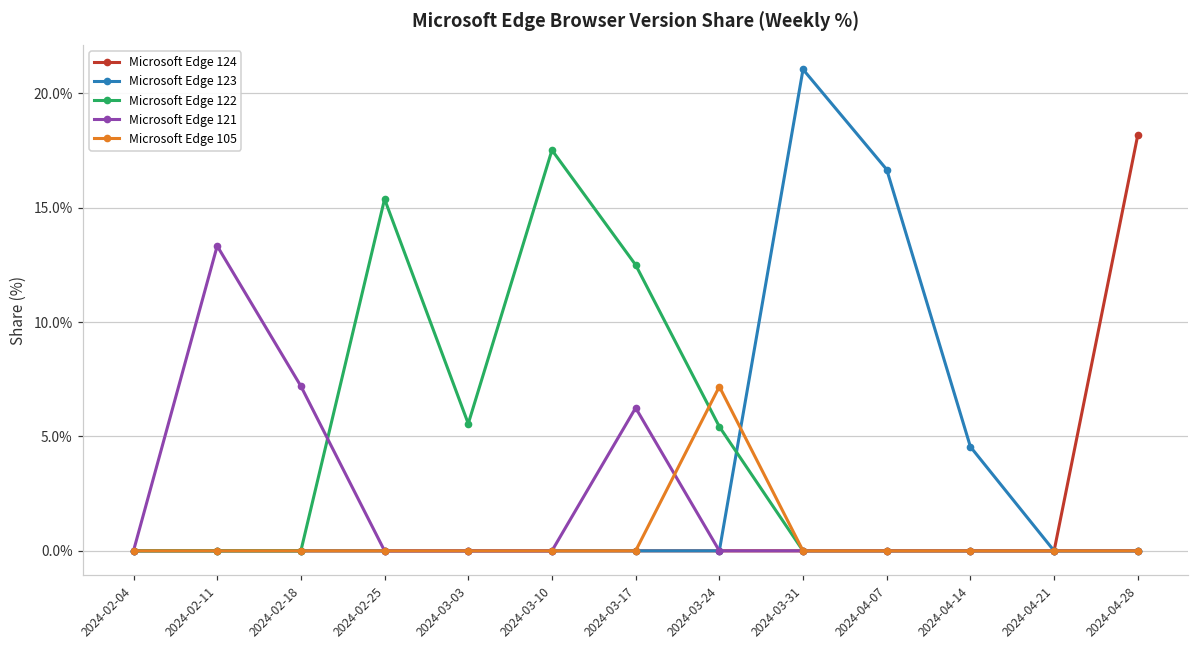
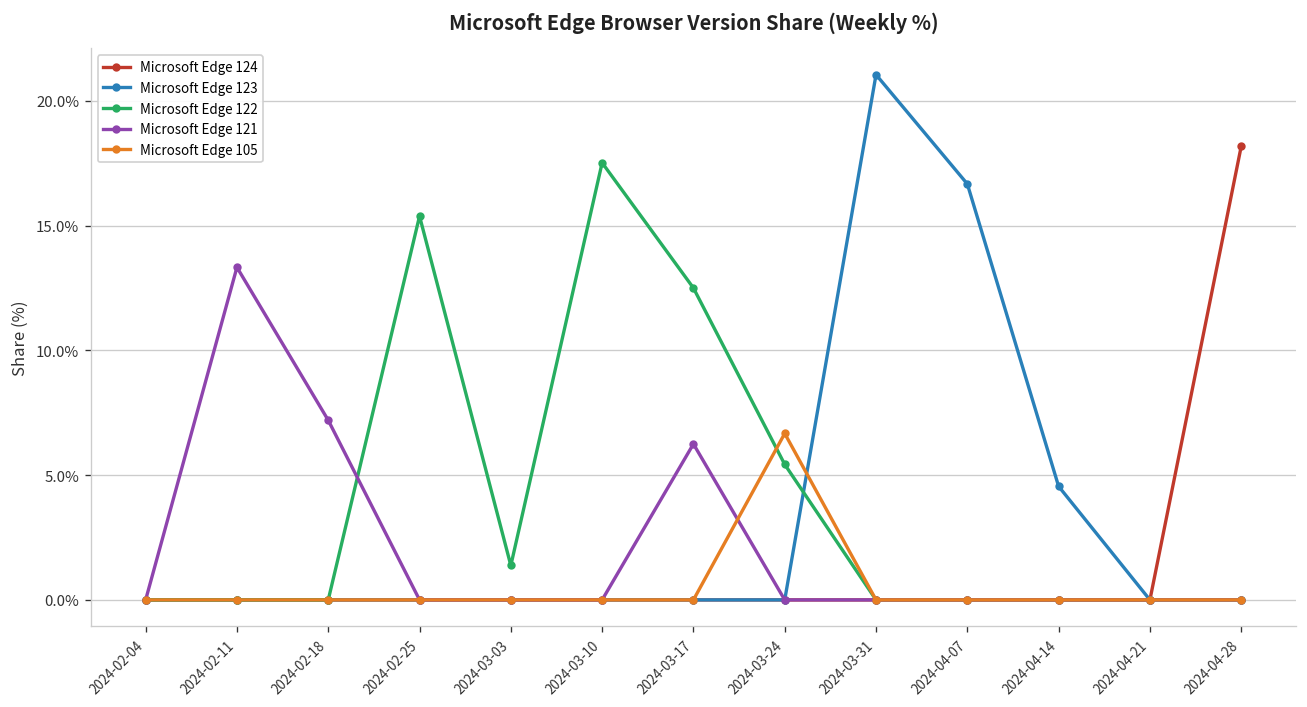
Microsoft Edge 122, 2024-03-03: 5.6% -> 1.4%
Microsoft Edge 105, 2024-03-24: 7.2% -> 6.7%
